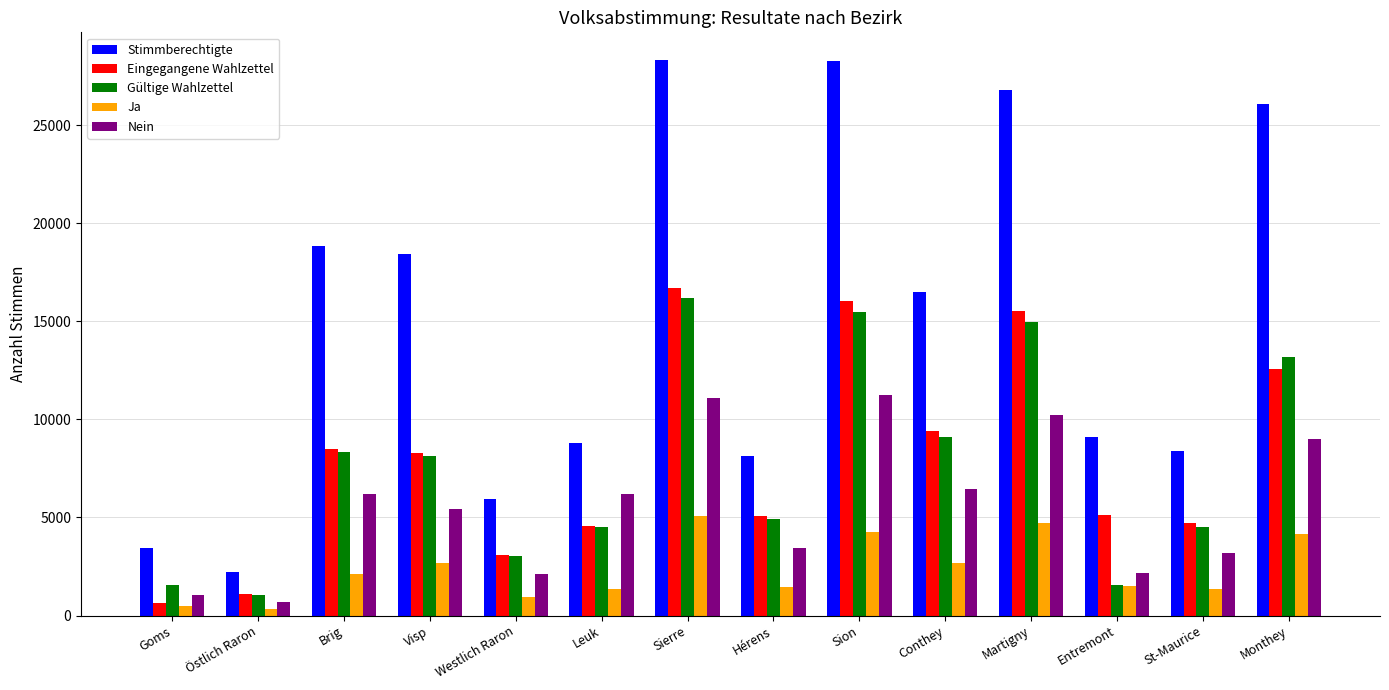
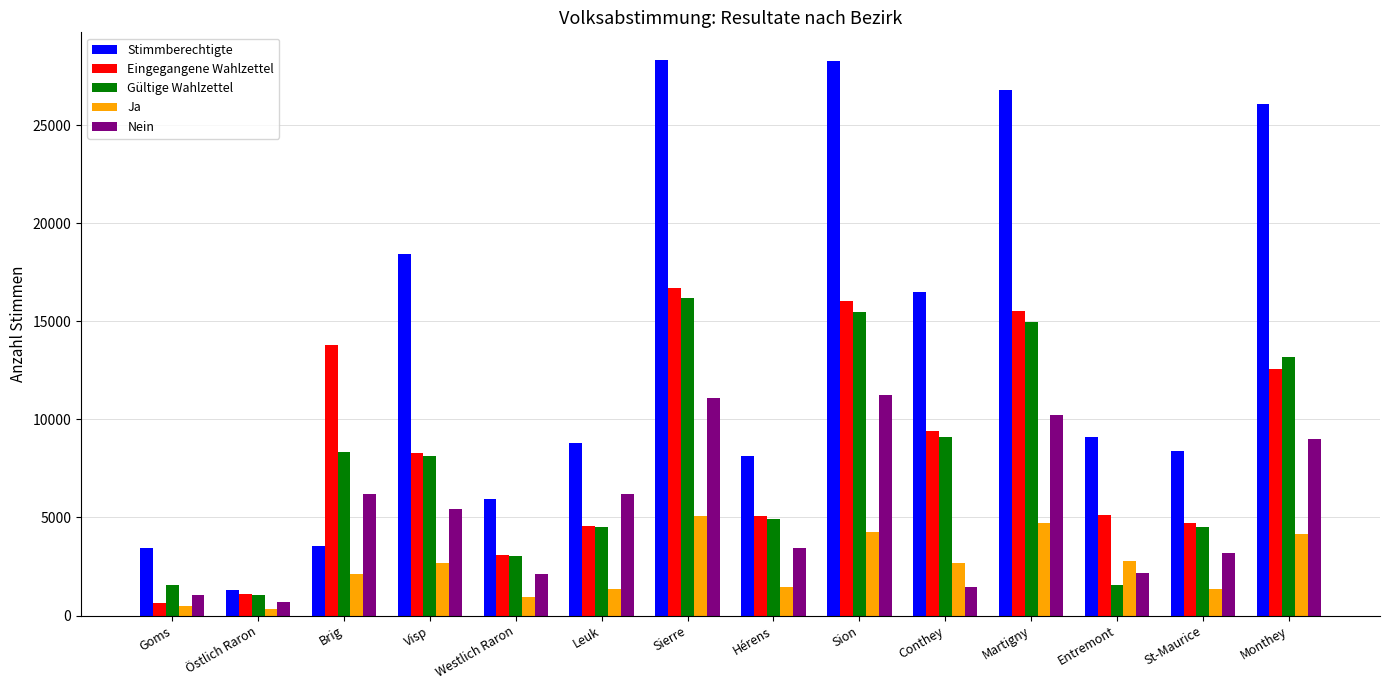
Stimmberechtigte, Östlich Raron: 2200 -> 1300
Stimmberechtigte, Brig: 18800 -> 3500
Eingegangene Wahlzettel, Brig: 8500 -> 13800
Nein, Conthey: 6400 -> 1500
Ja, Entremont: 1500 -> 2800
